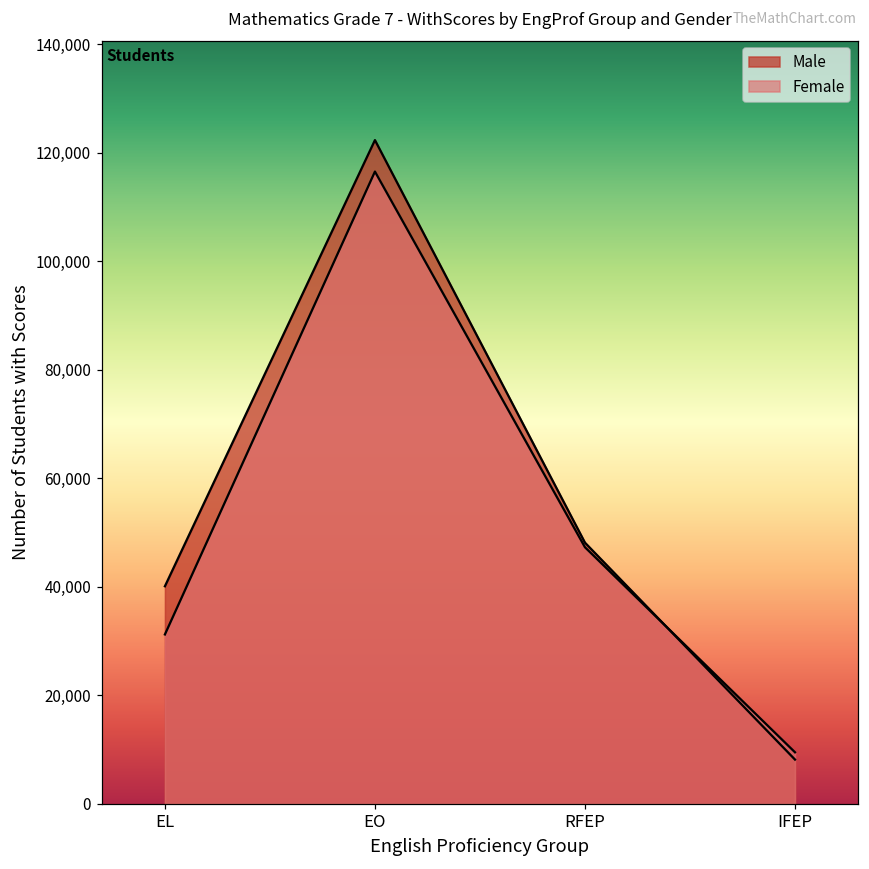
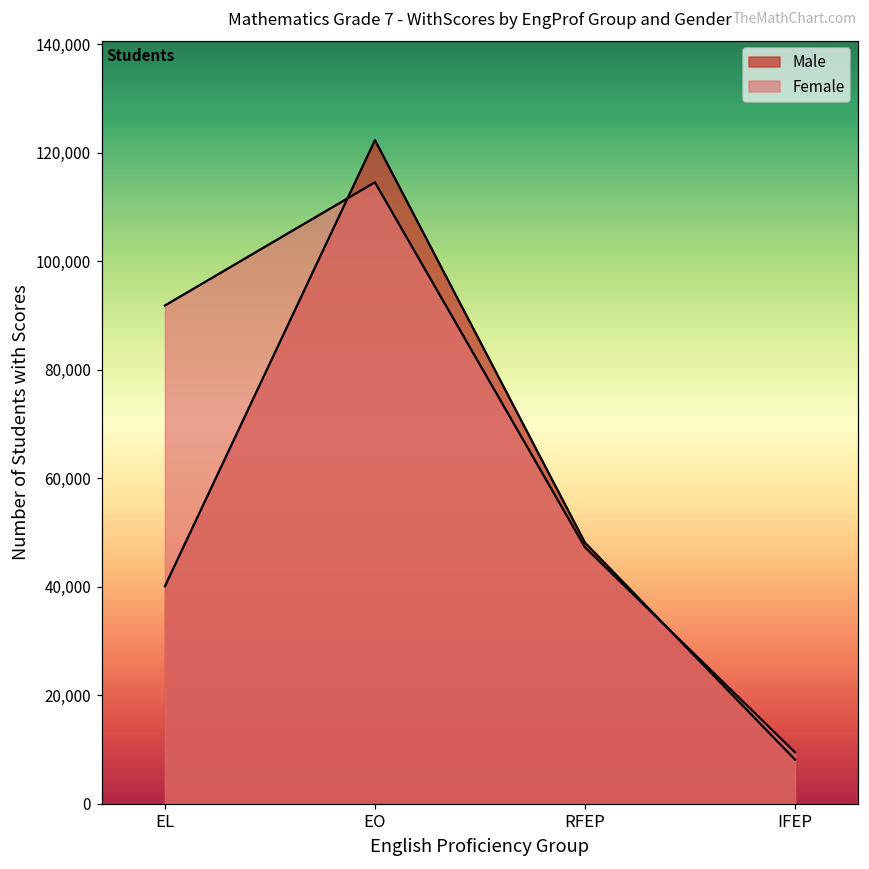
Female, EL: 31,000 -> 92,000
Female, EO: 117,000 -> 115,000
